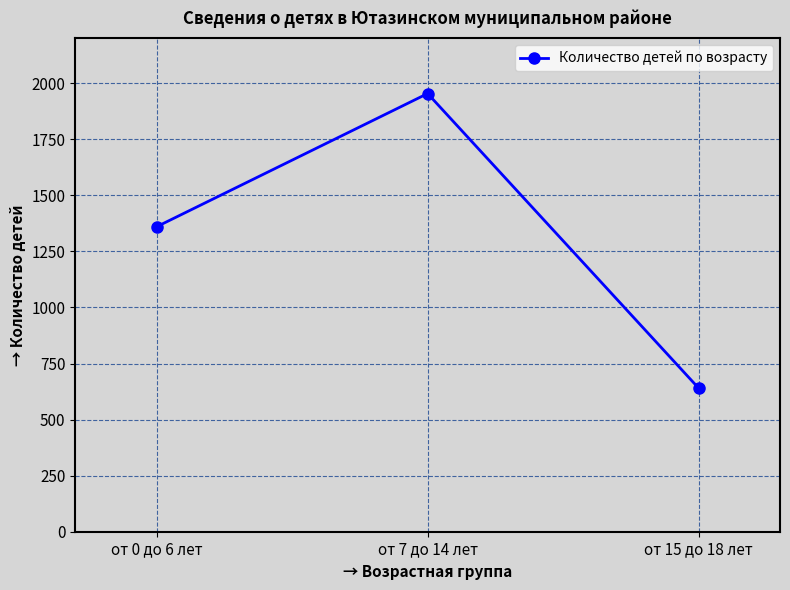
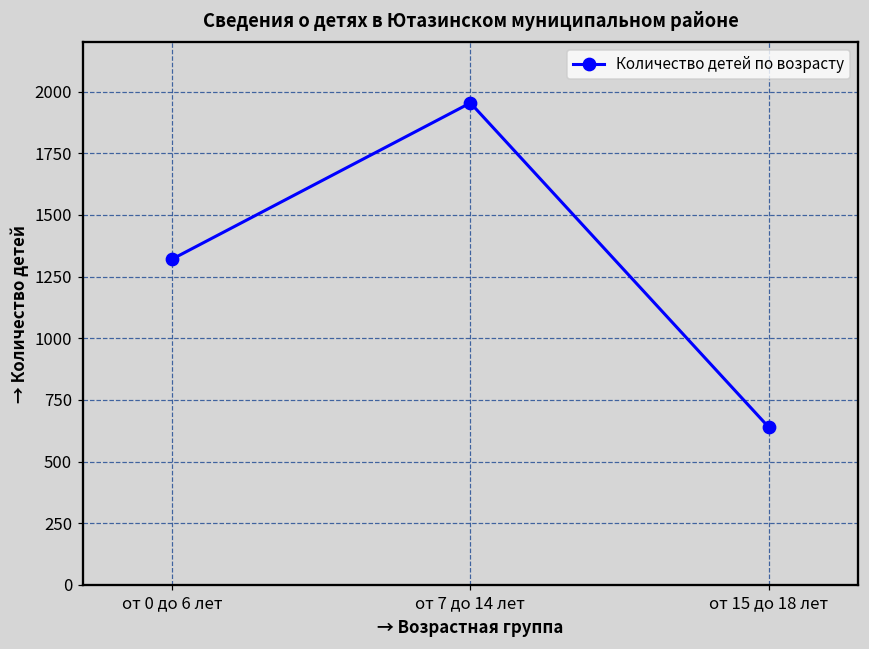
от 0 до 6 лет: 1360 -> 1320
